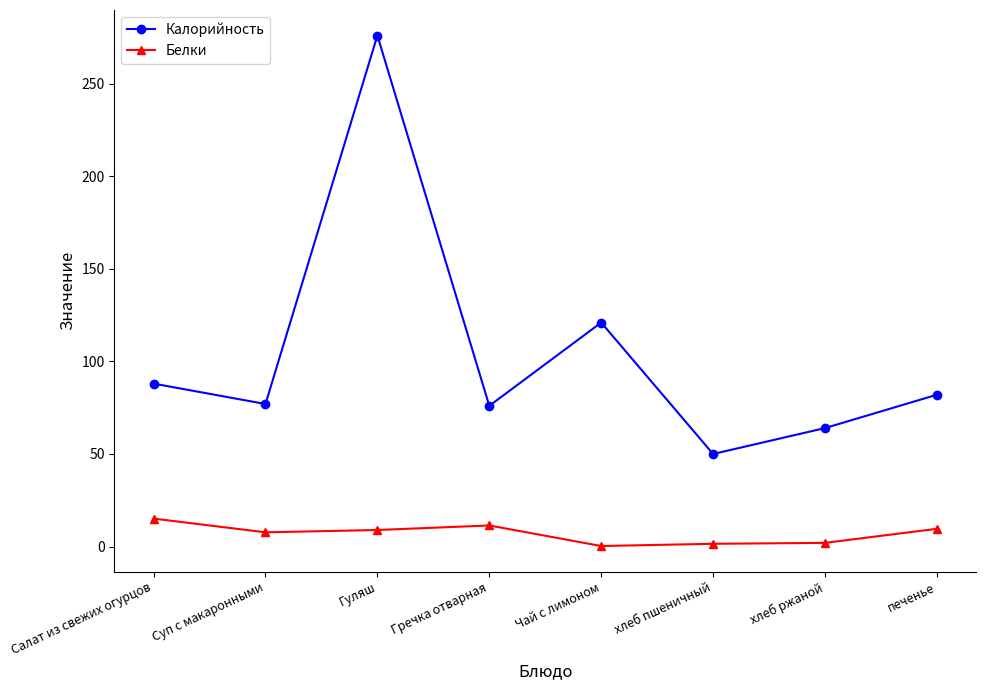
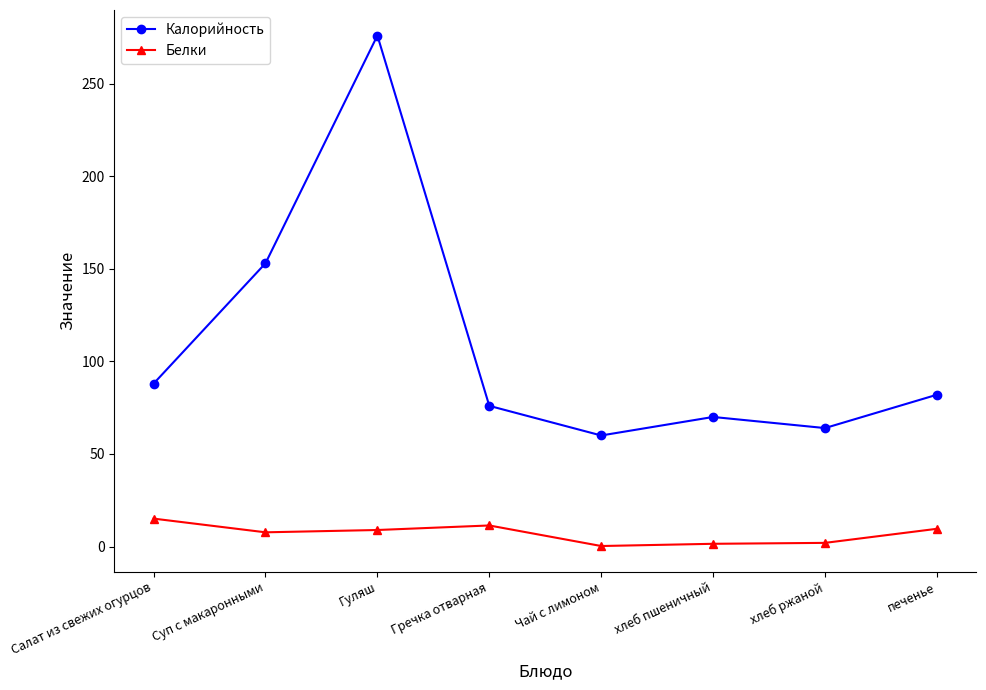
Калорийность, Суп с макаронными: 77 -> 153
Калорийность, Чай с лимоном: 121 -> 60
Калорийность, хлеб пшеничный: 50 -> 70
